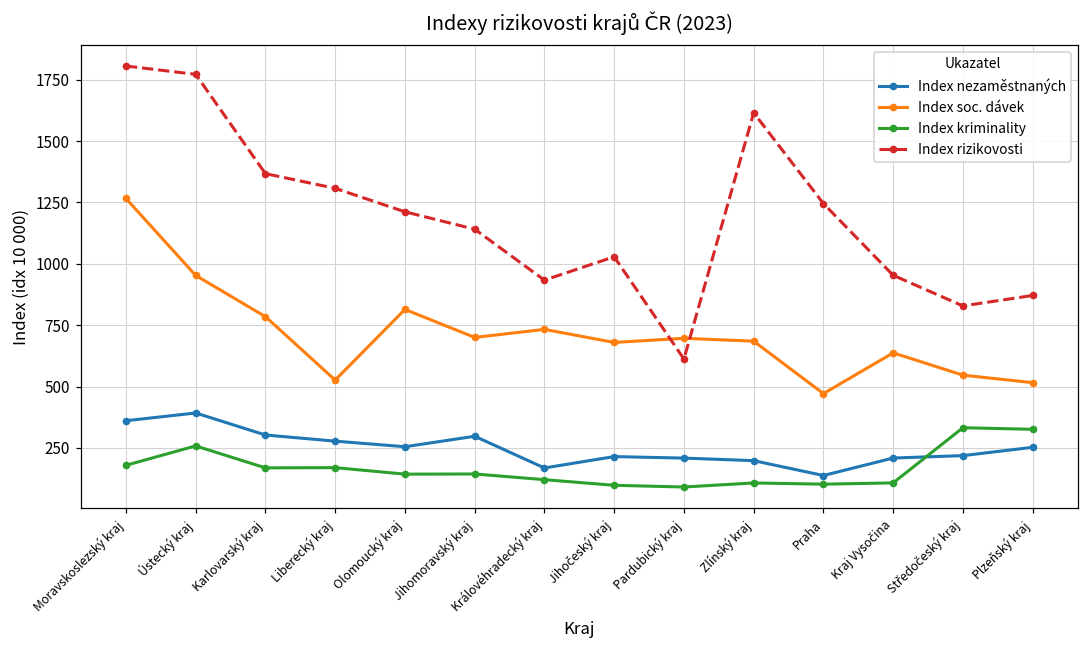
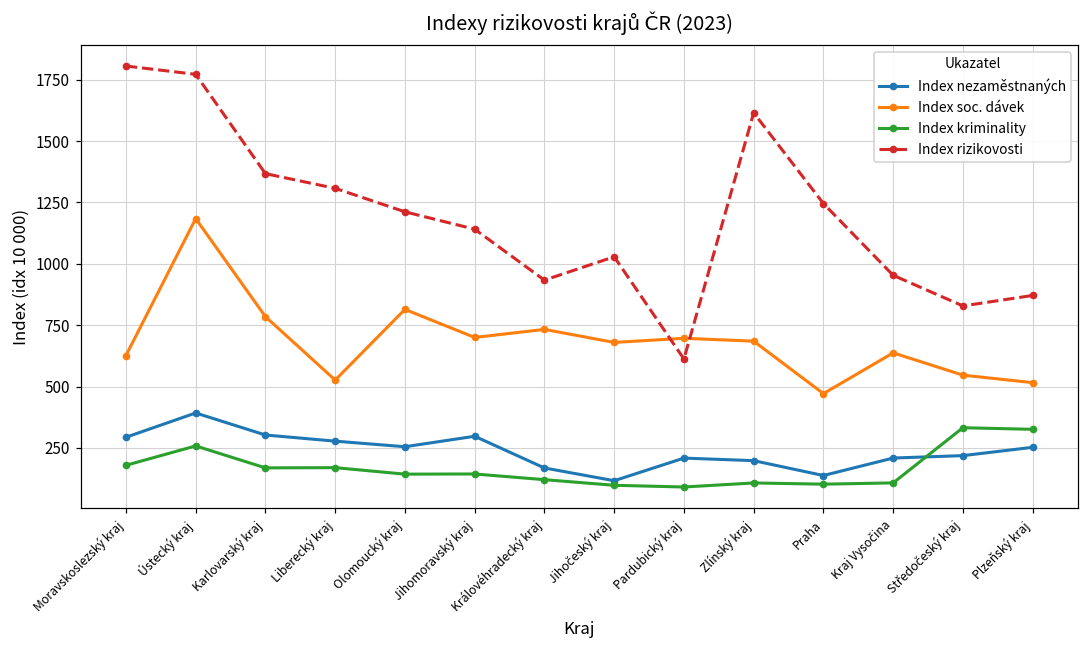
Index nezaměstnaných, Moravskoslezský kraj: 360 -> 290
Index soc. dávek, Moravskoslezský kraj: 1270 -> 630
Index soc. dávek, Ústecký kraj: 950 -> 1180
Index nezaměstnaných, Jihočeský kraj: 210 -> 120
